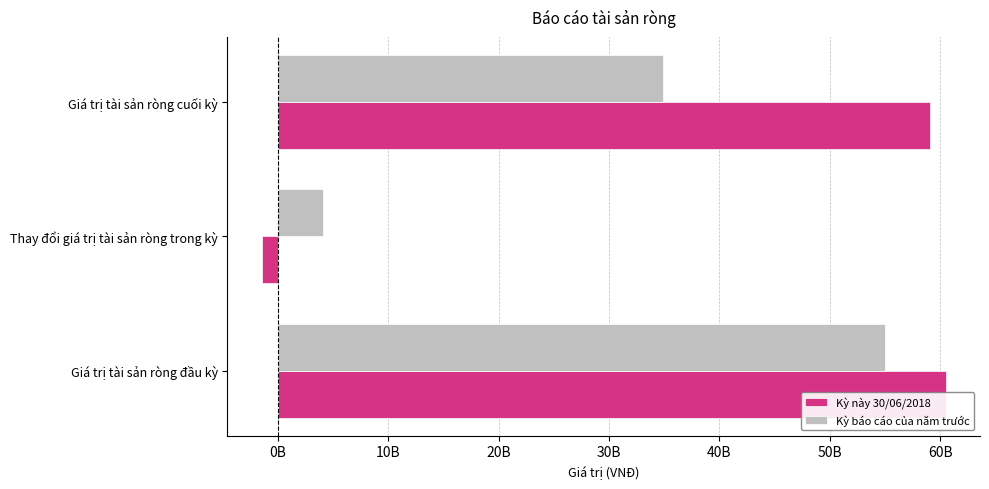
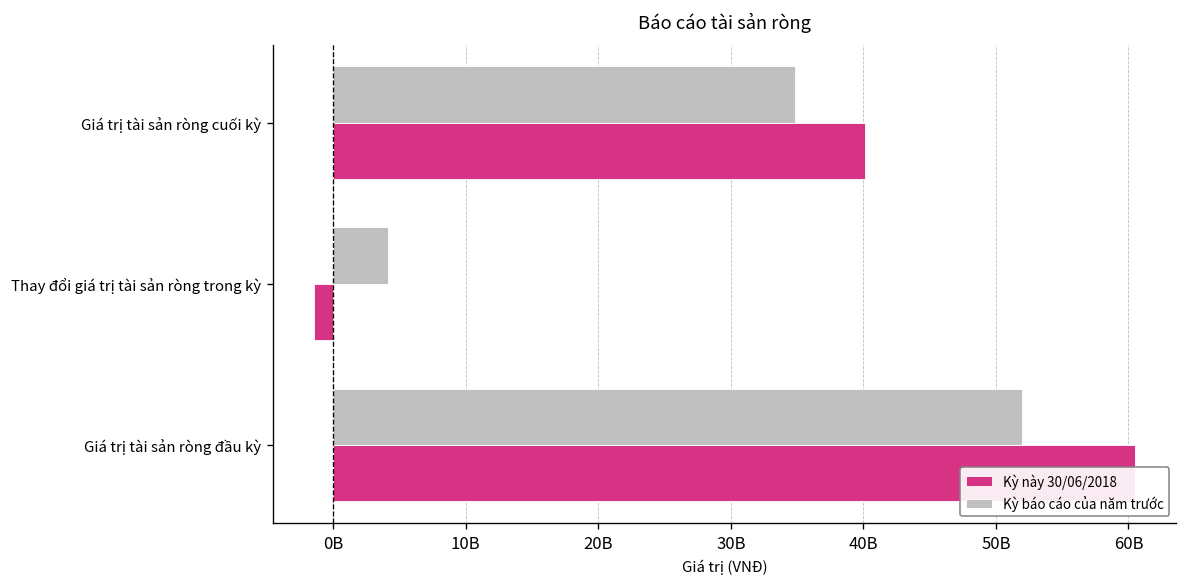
Kỳ này 30/06/2018, Giá trị tài sản ròng cuối kỳ: 59000000000 -> 40100000000
Kỳ báo cáo của năm trước, Giá trị tài sản ròng đầu kỳ: 55000000000 -> 52000000000
